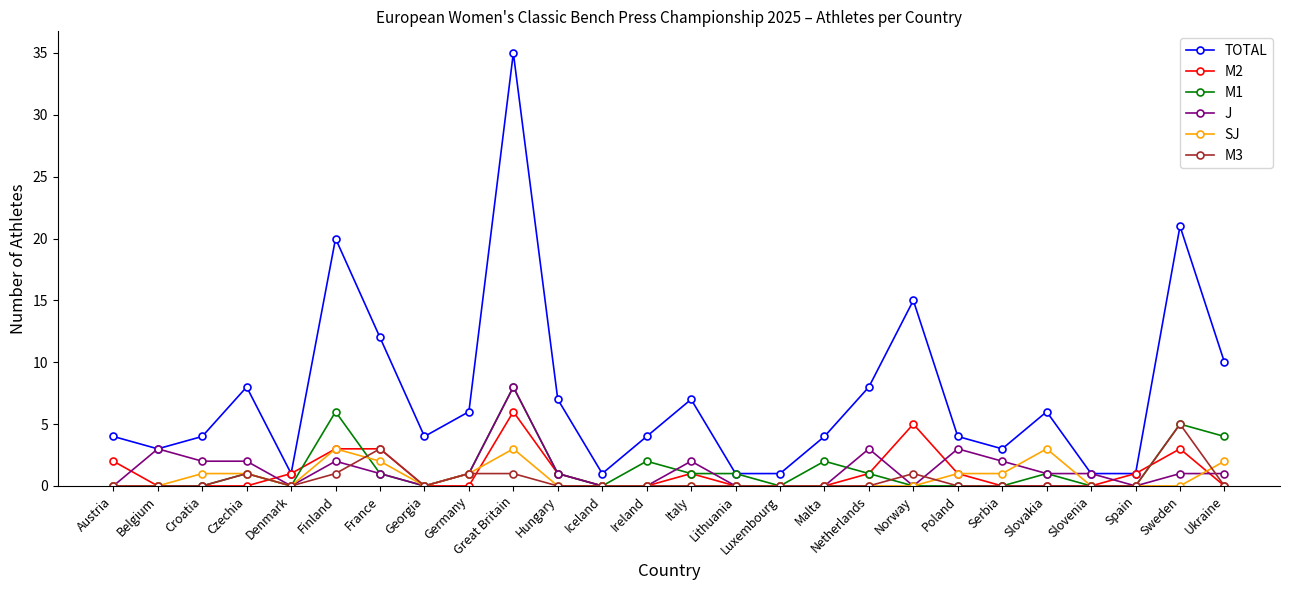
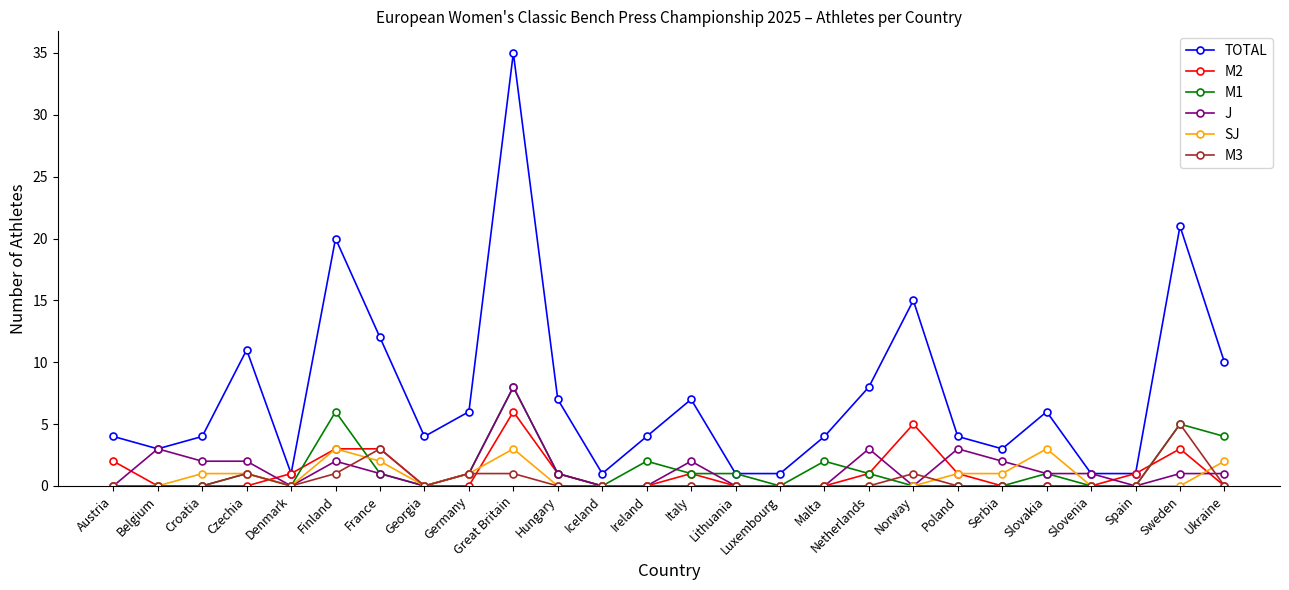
TOTAL, Czechia: 8 -> 11
